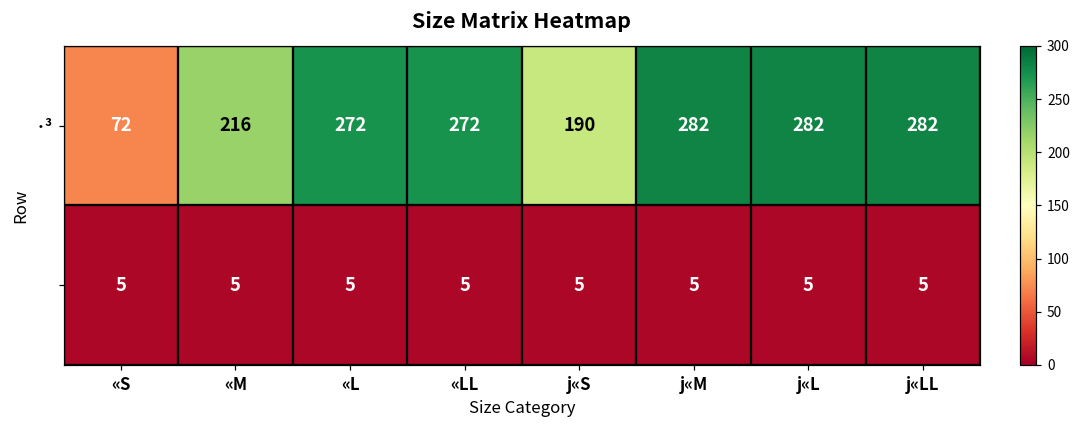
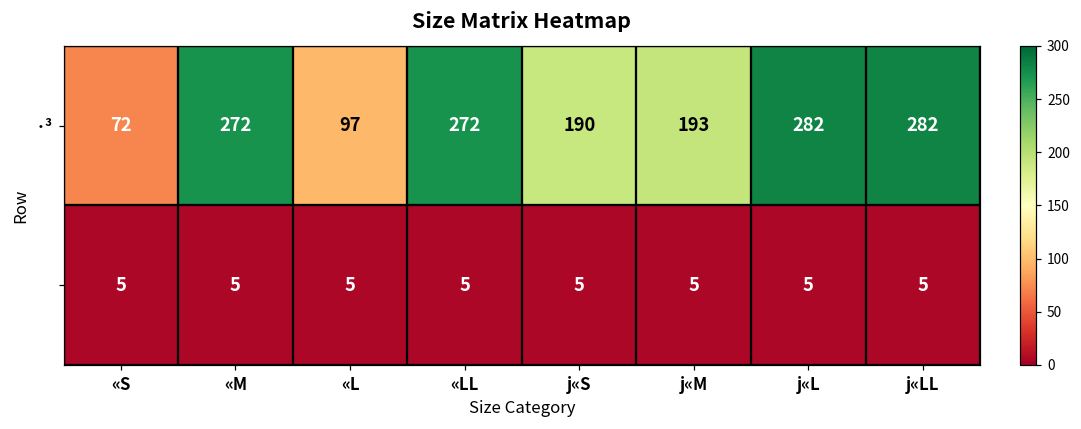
·³, «M: 216 -> 272
·³, «L: 272 -> 97
·³, j«M: 282 -> 193
